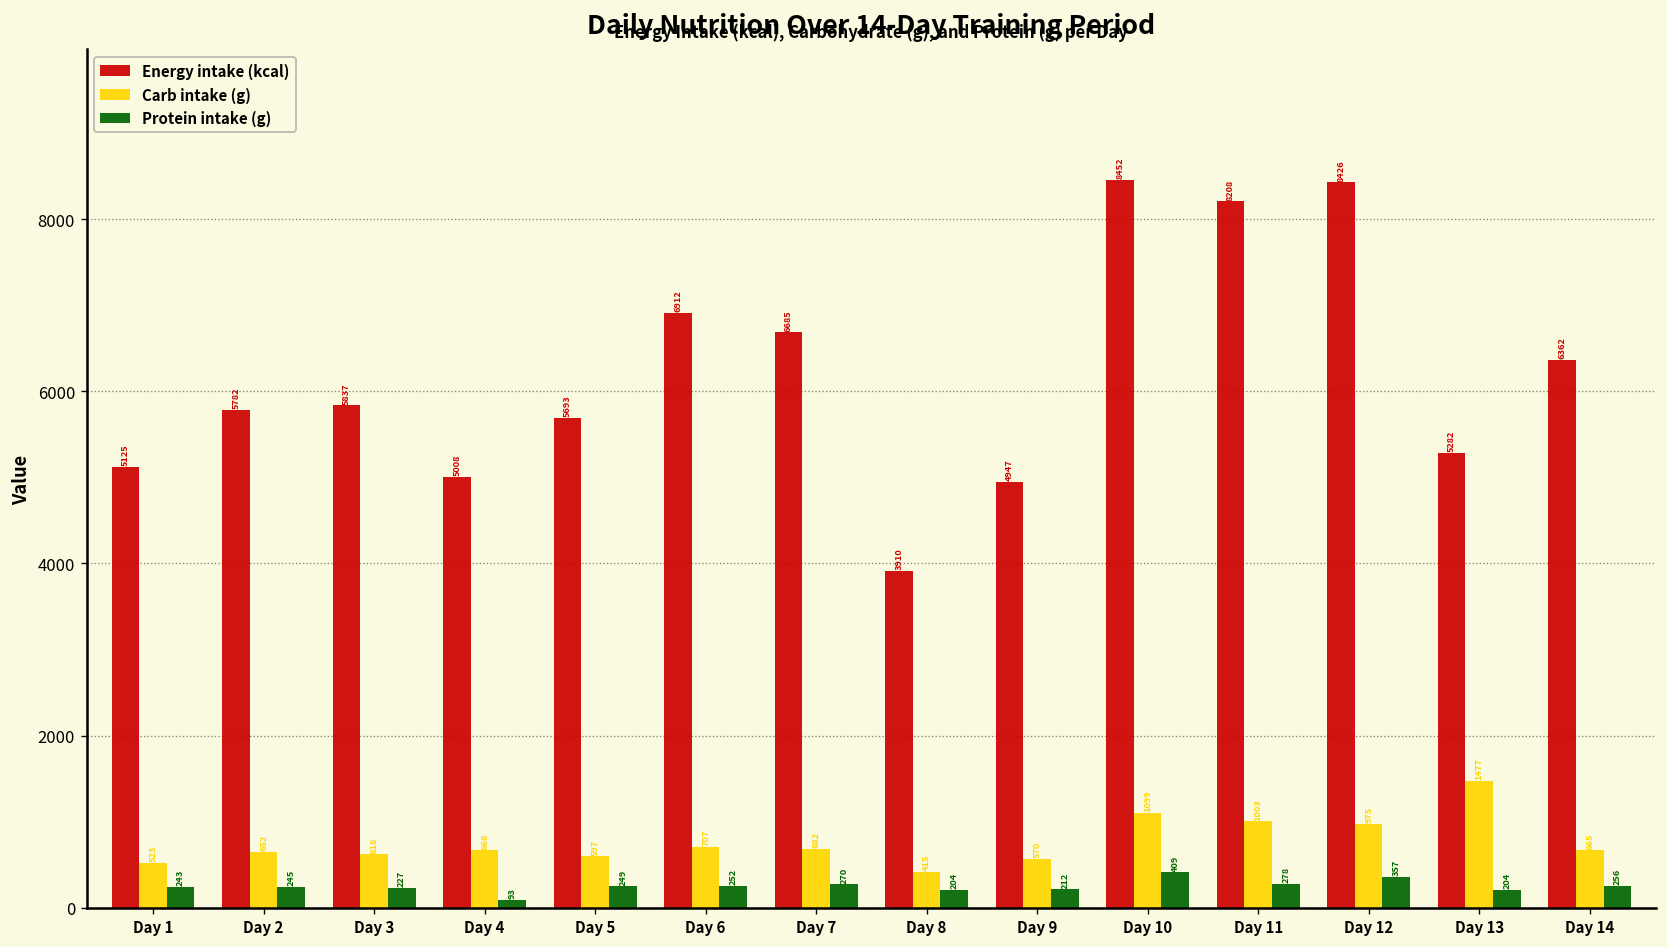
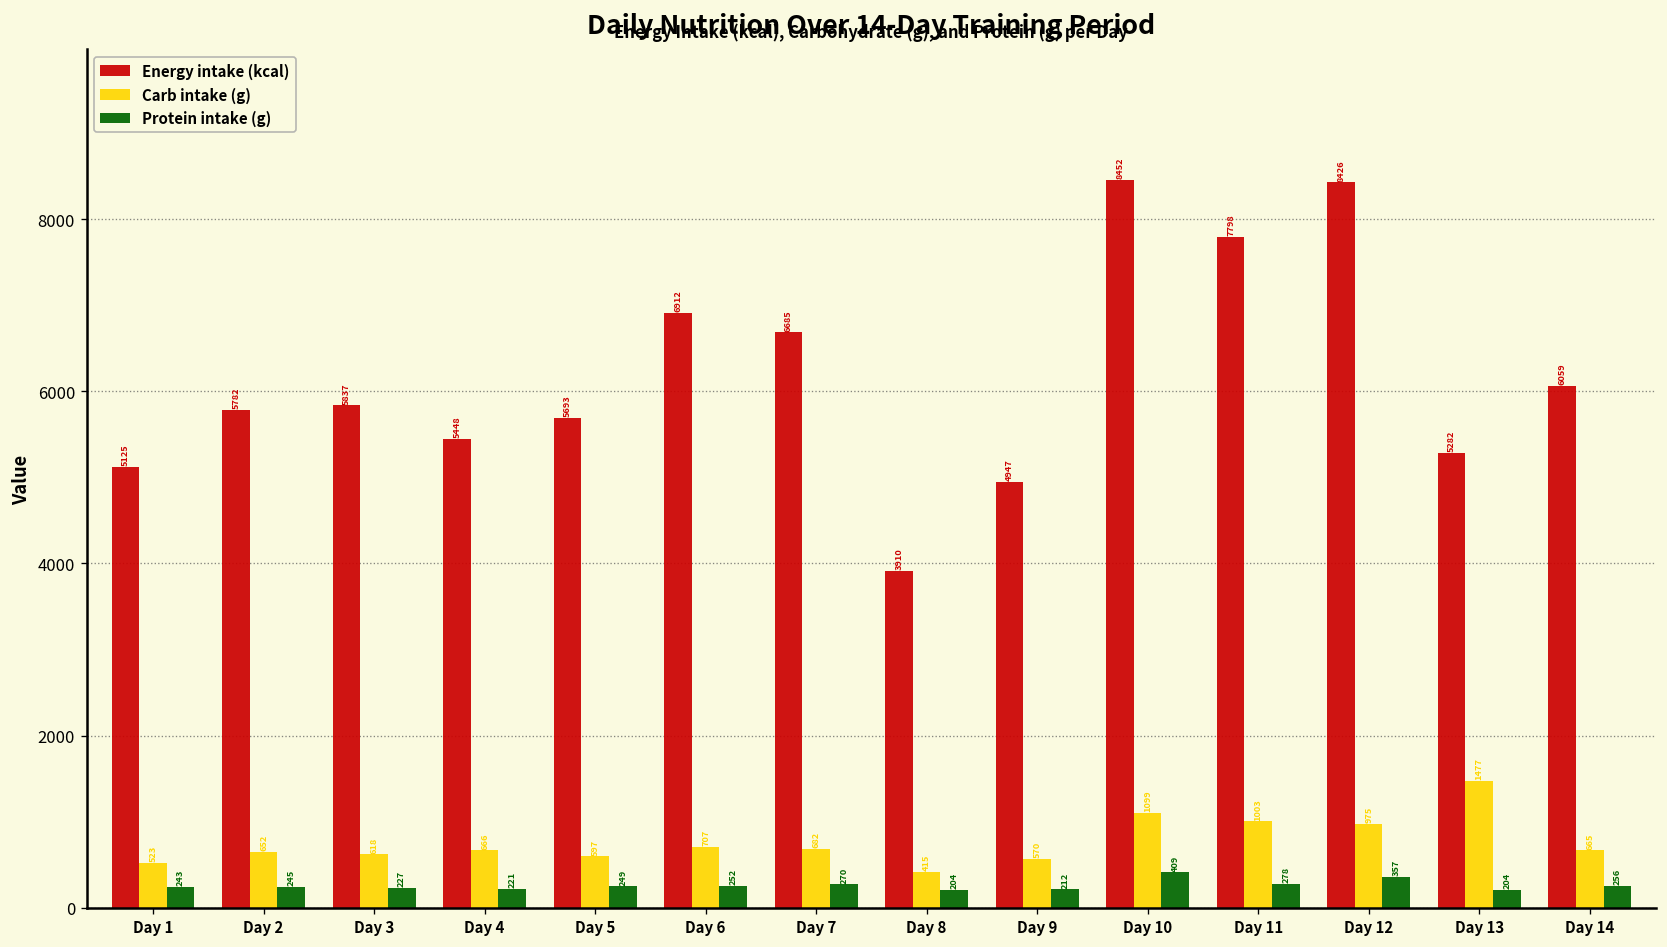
Energy intake (kcal), Day 4: 5008 -> 5448
Protein intake (g), Day 4: 93 -> 221
Energy intake (kcal), Day 11: 8208 -> 7798
Energy intake (kcal), Day 14: 6362 -> 6059
